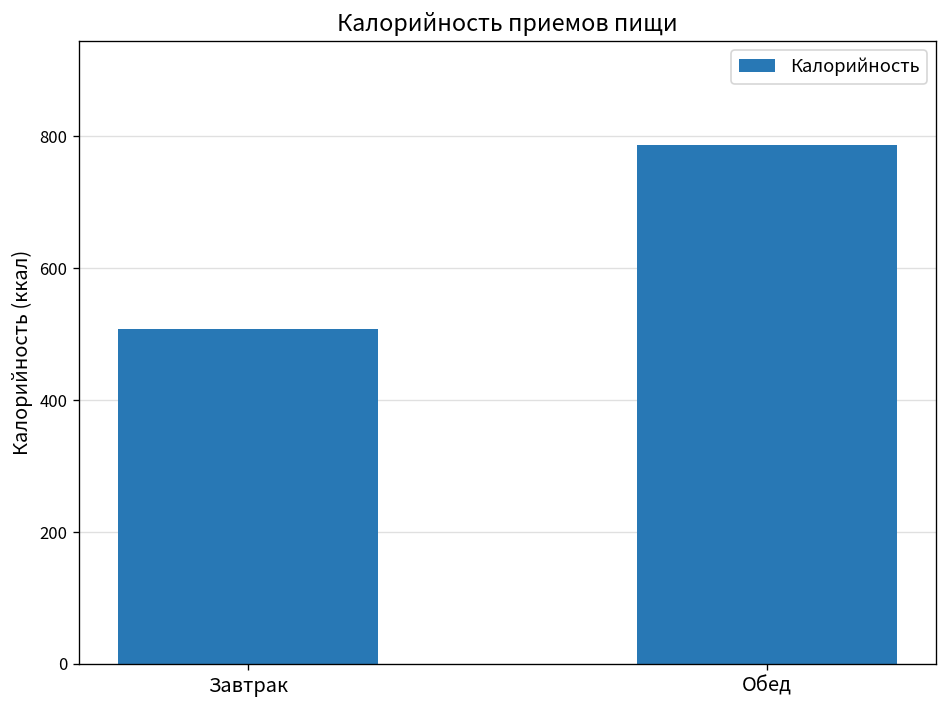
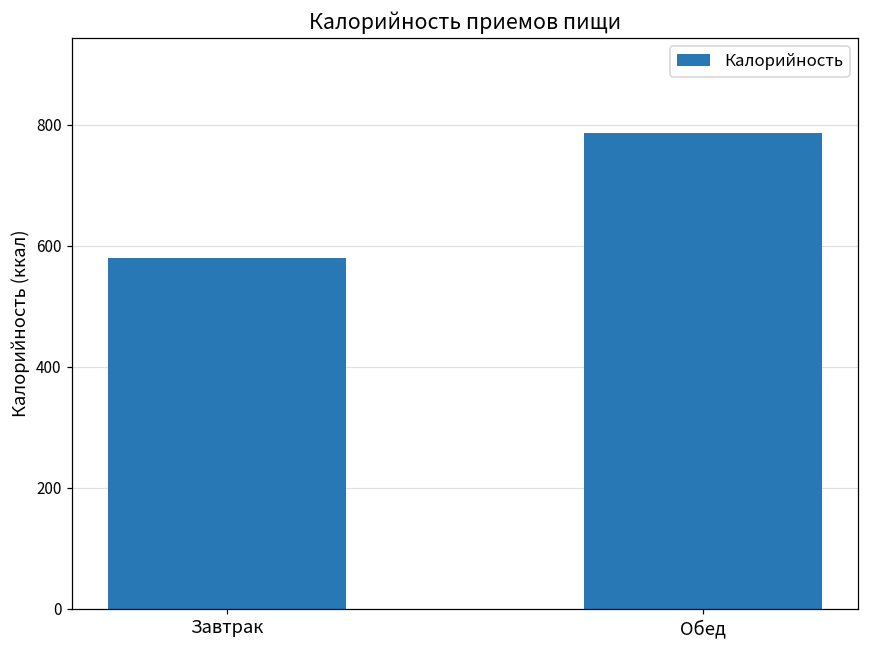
Завтрак: 510 -> 580
